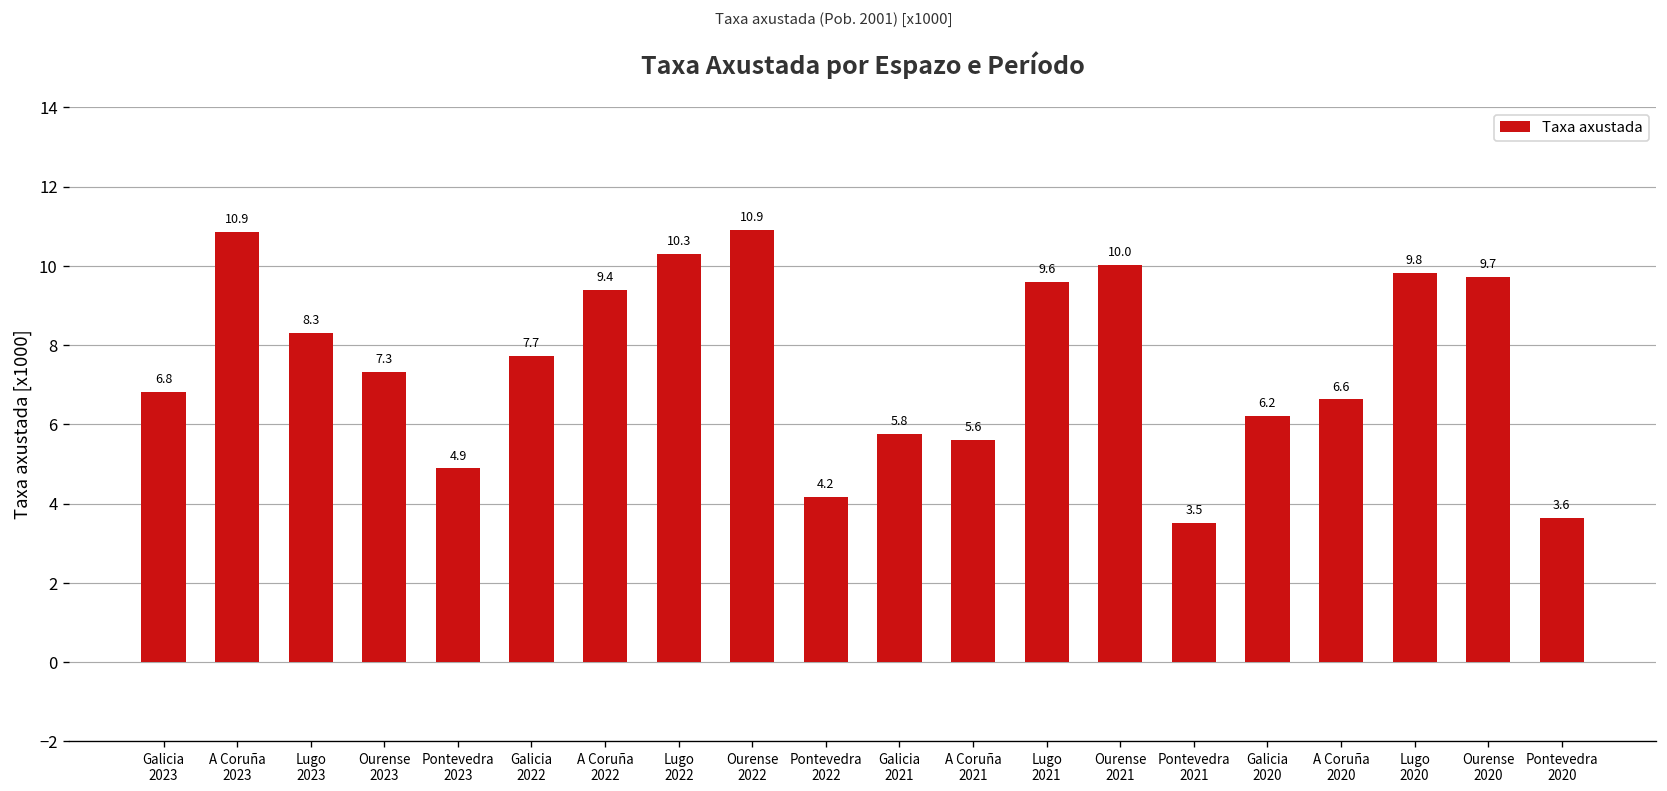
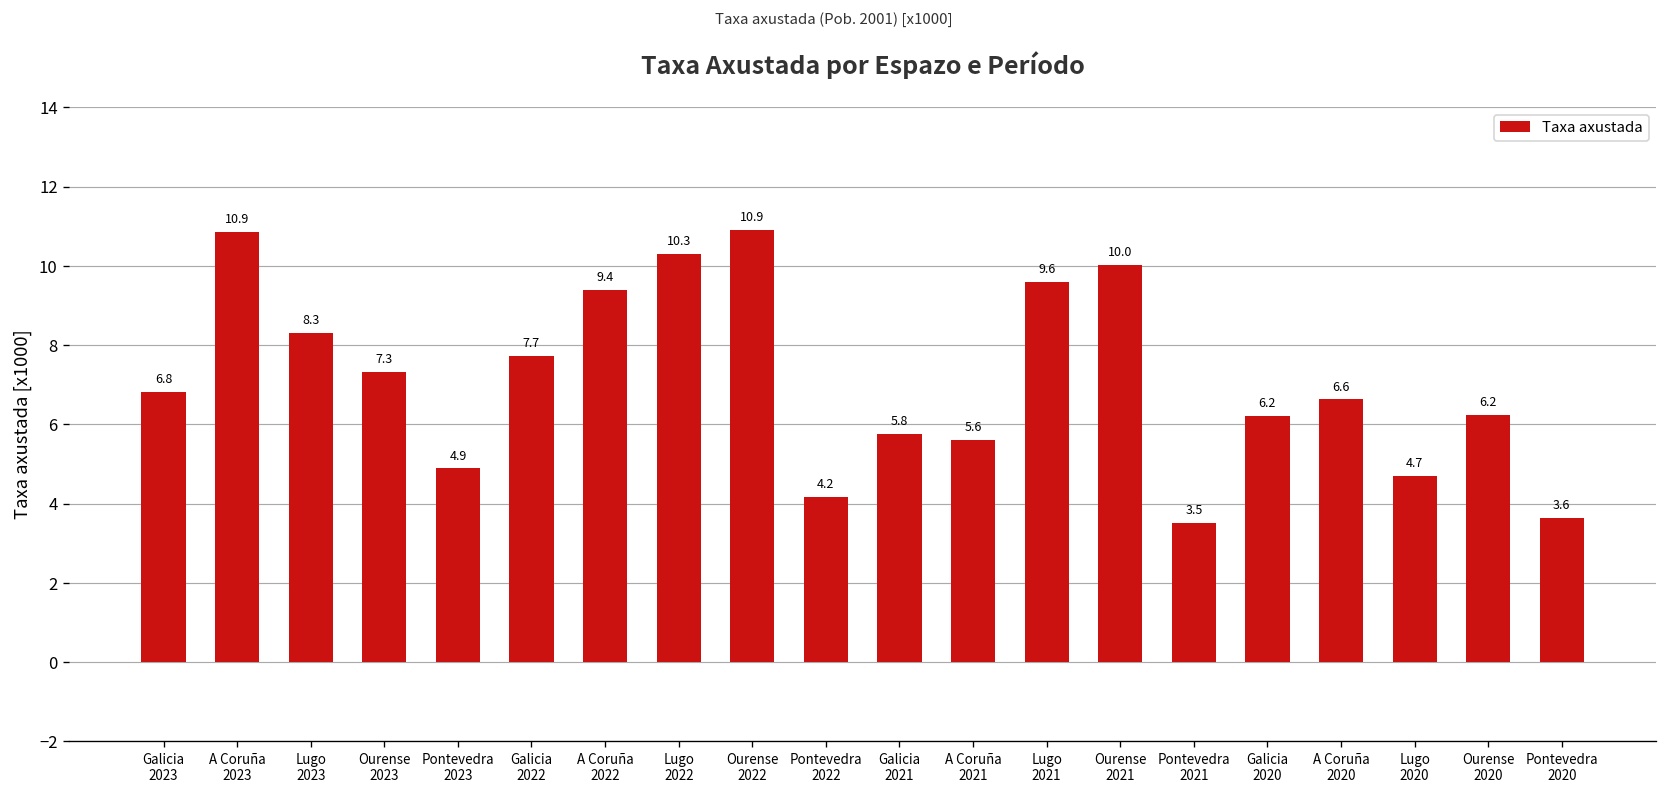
Lugo 2020: 9.8 -> 4.7
Ourense 2020: 9.7 -> 6.2
